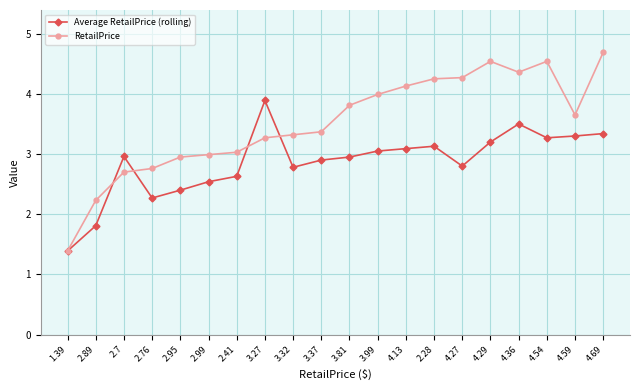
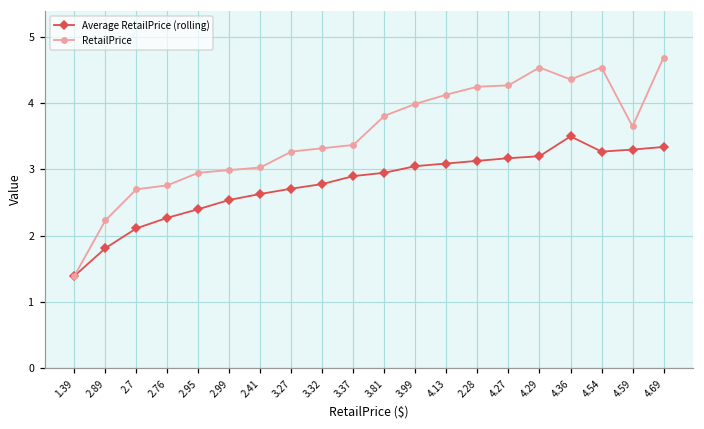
Average RetailPrice (rolling), 2.7: 3.0 -> 2.1
Average RetailPrice (rolling), 3.27: 3.9 -> 2.7
Average RetailPrice (rolling), 4.27: 2.8 -> 3.2
